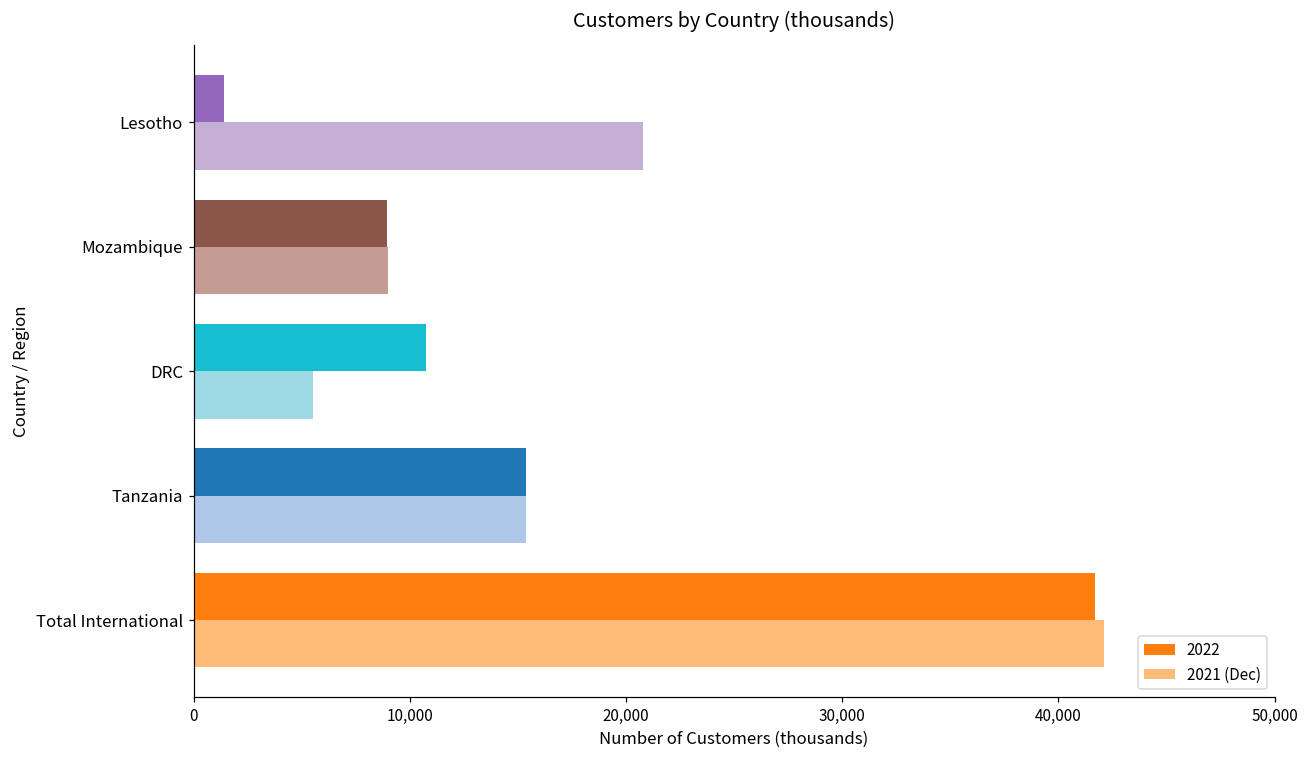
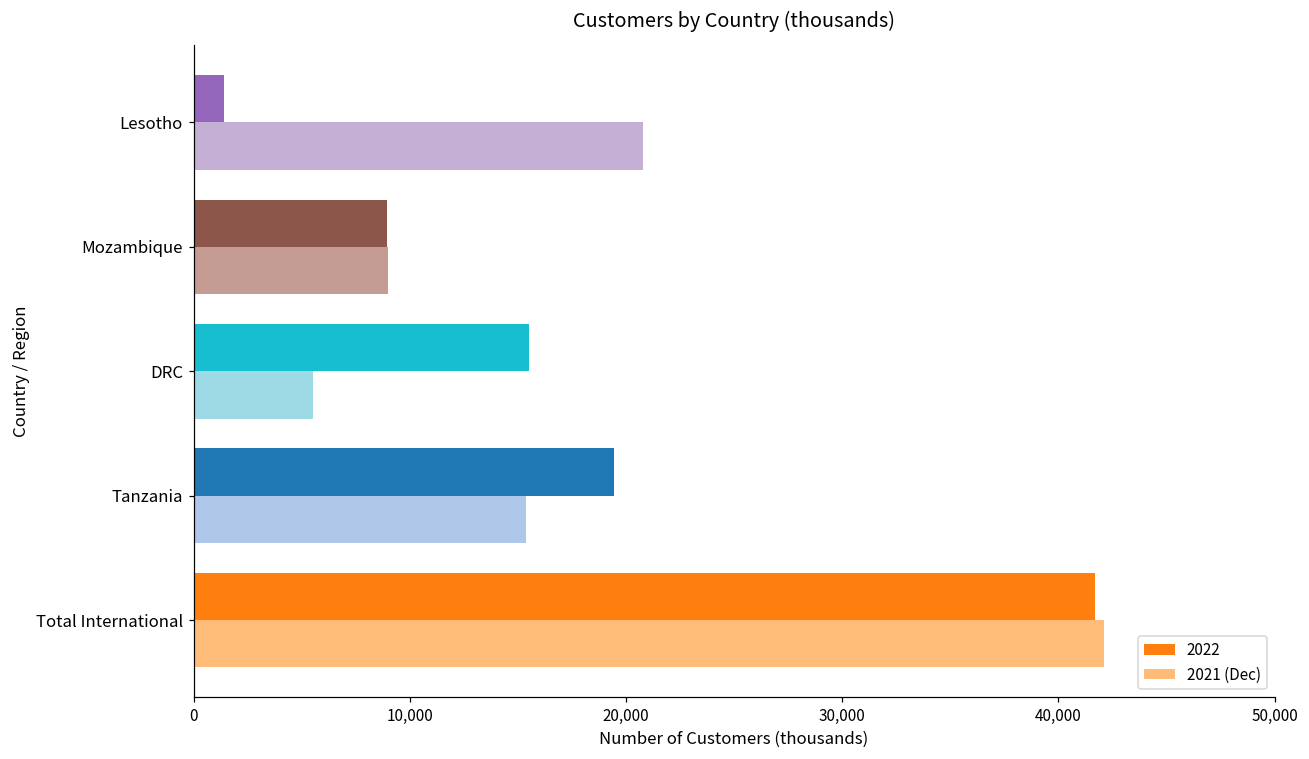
2022, DRC: 10,800 -> 15,500
2022, Tanzania: 15,400 -> 19,400
